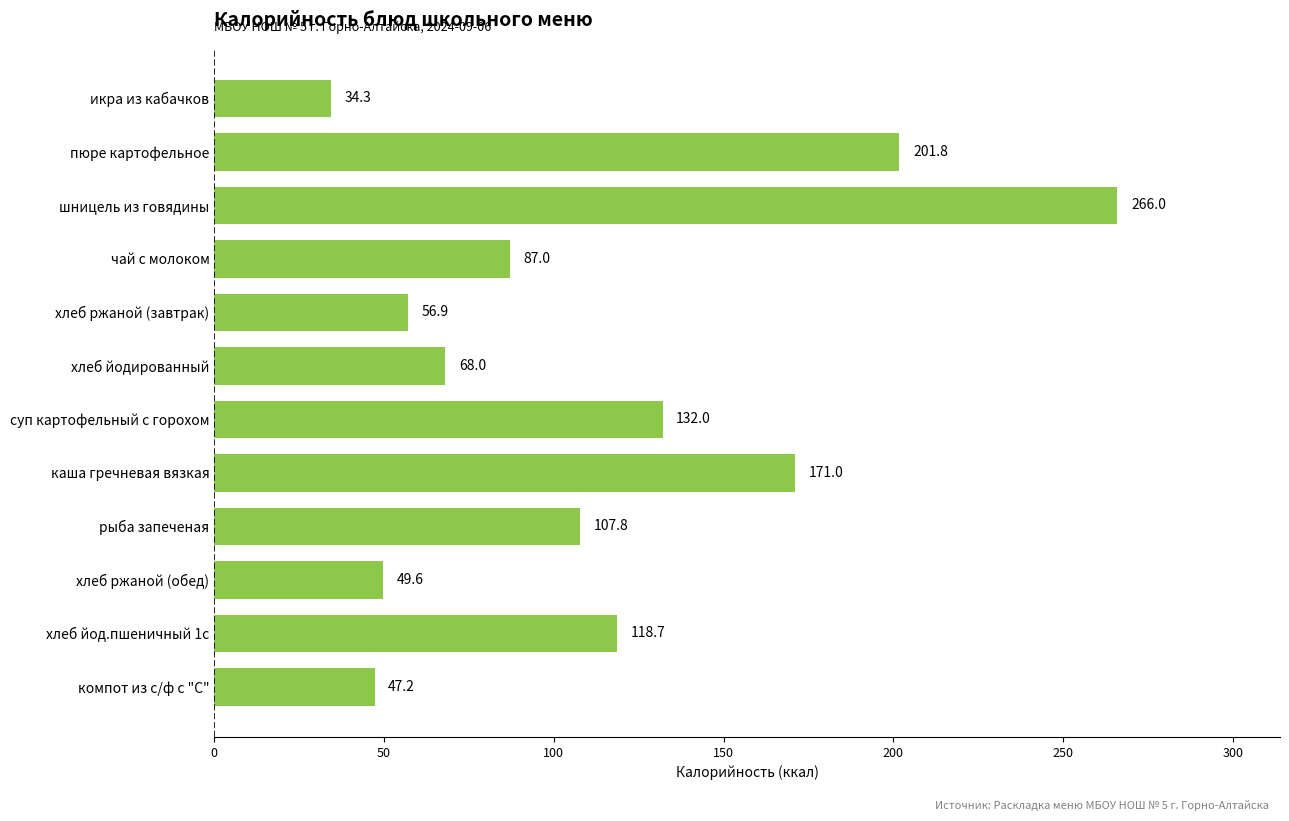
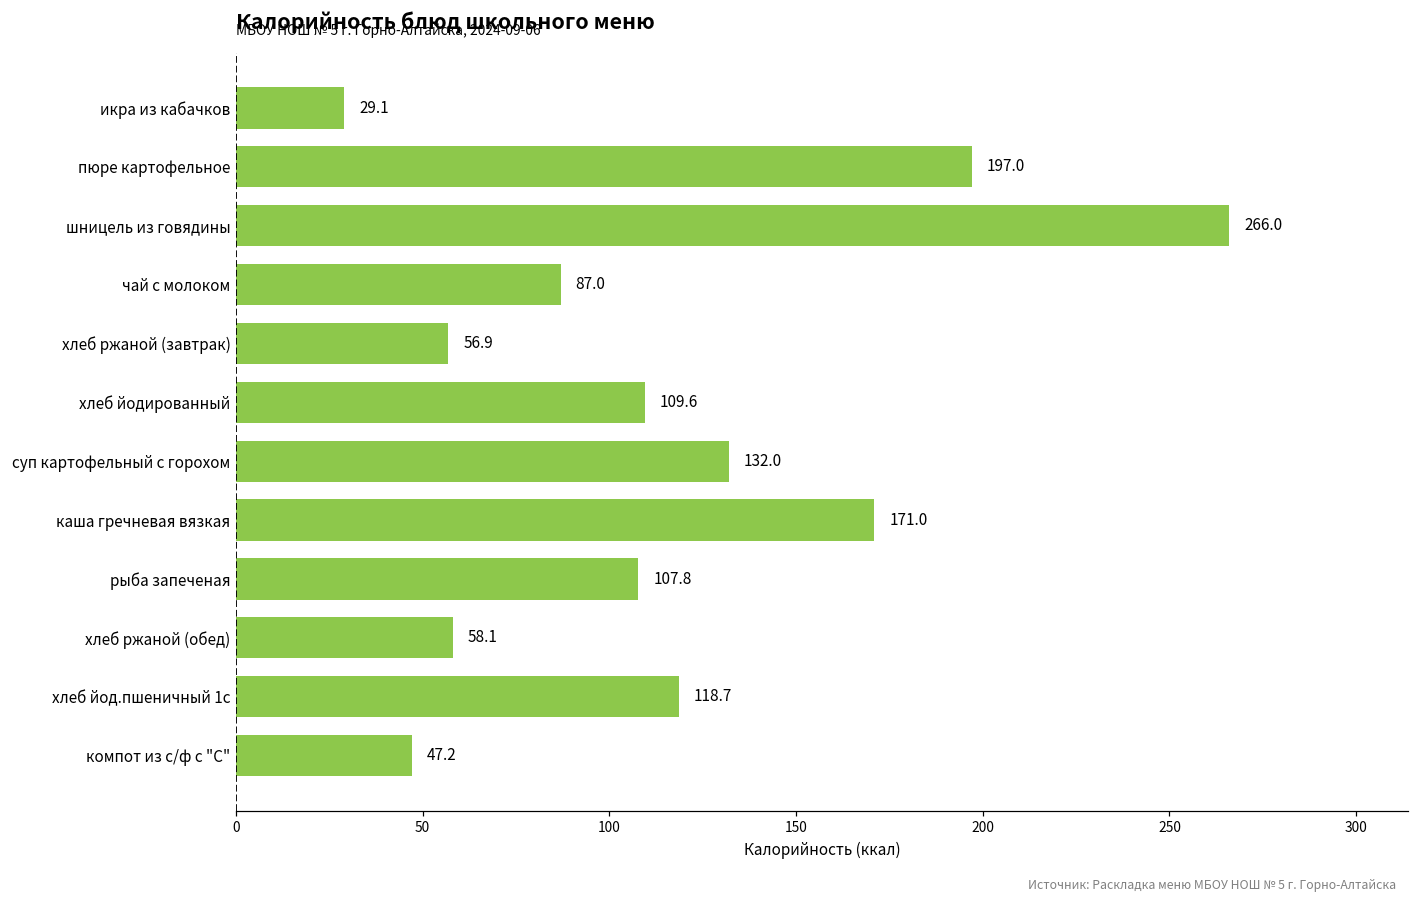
икра из кабачков: 34.3 -> 29.1
пюре картофельное: 201.8 -> 197.0
хлеб йодированный: 68.0 -> 109.6
хлеб ржаной (обед): 49.6 -> 58.1
